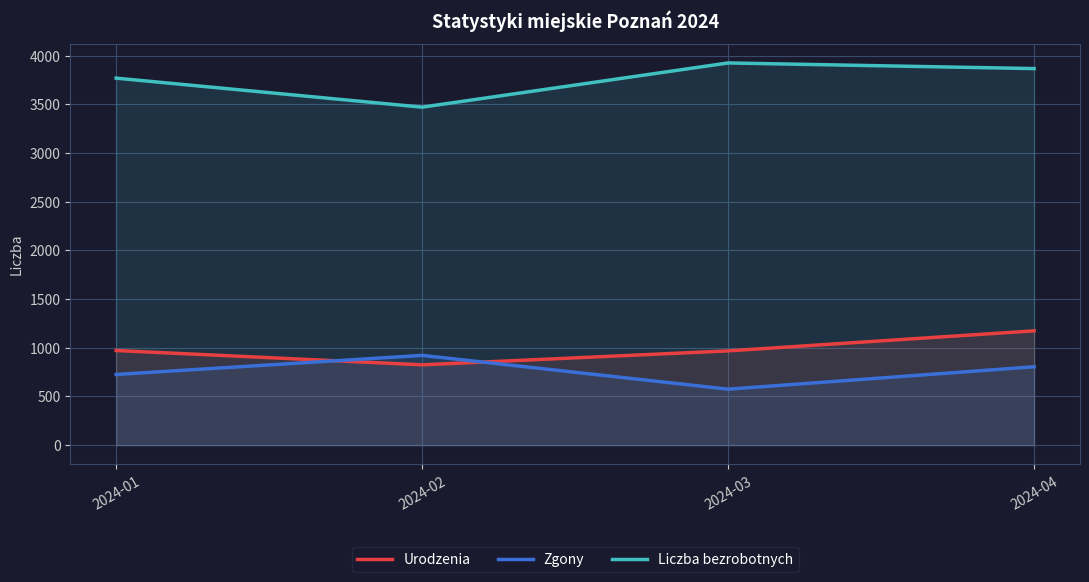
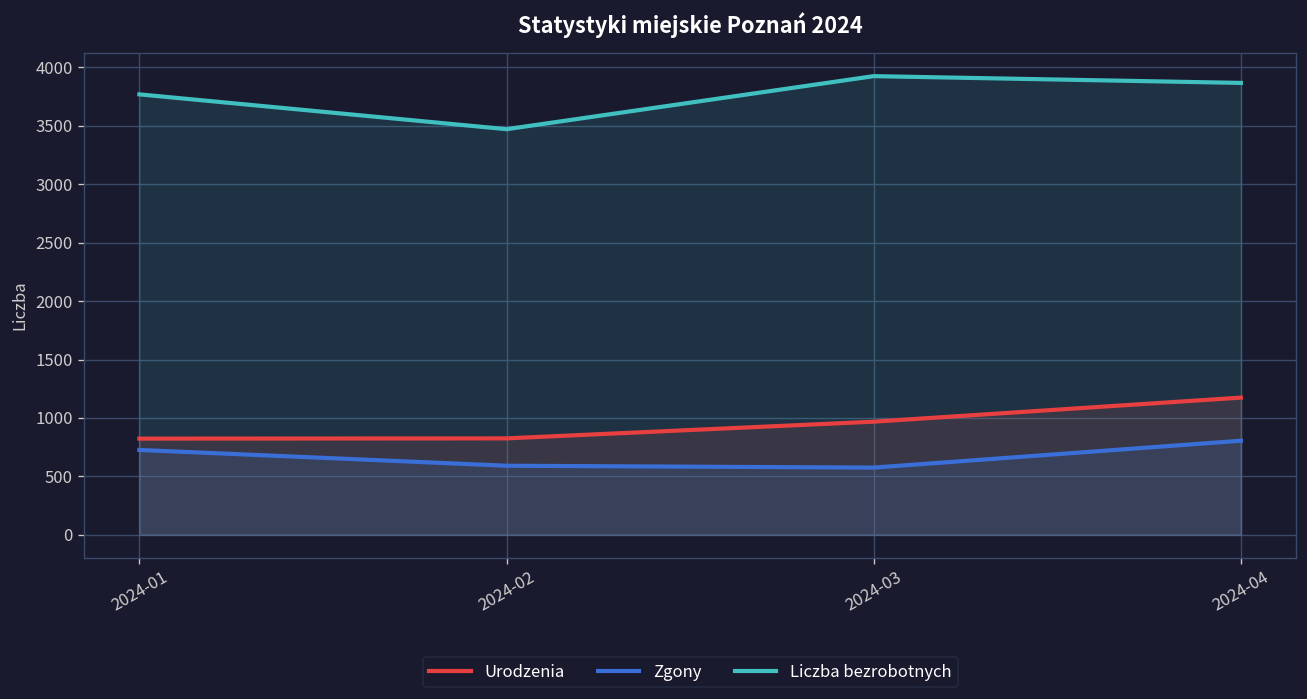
Urodzenia, 2024-01: 1000 -> 800
Zgony, 2024-02: 900 -> 600
